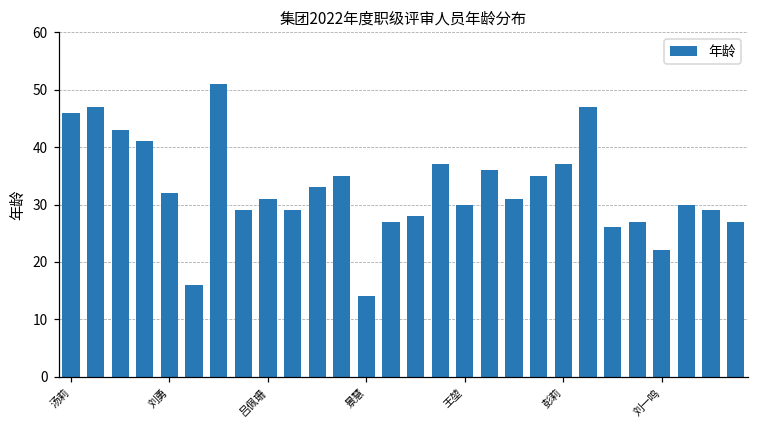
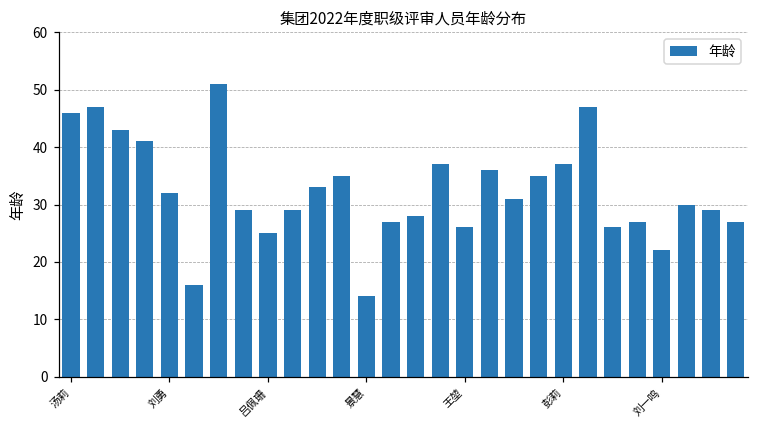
吕佩珊: 31 -> 25
王堃: 30 -> 26
